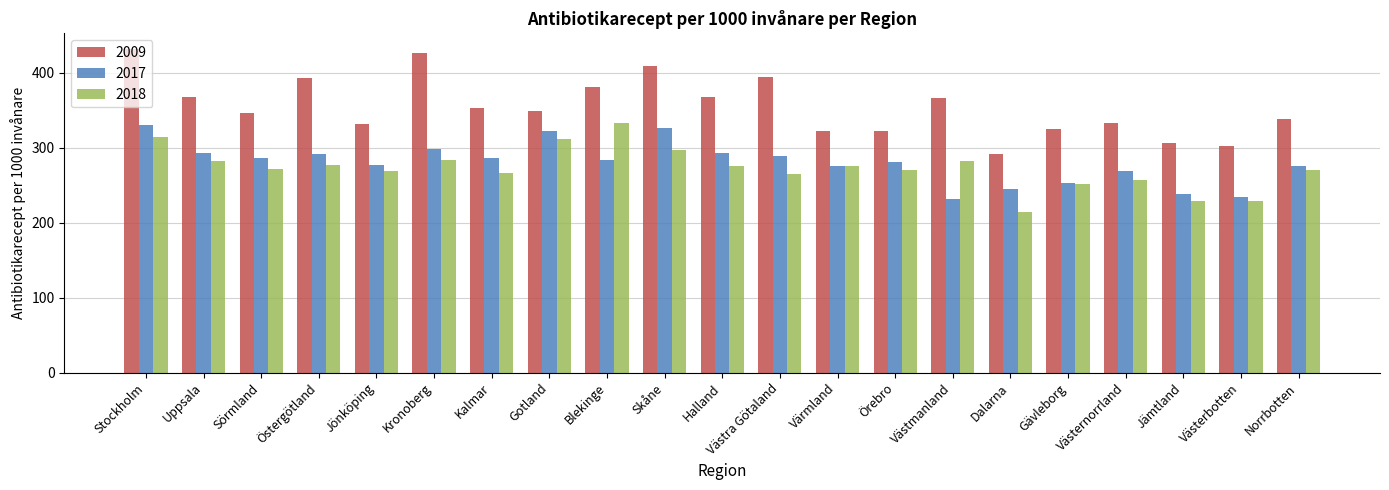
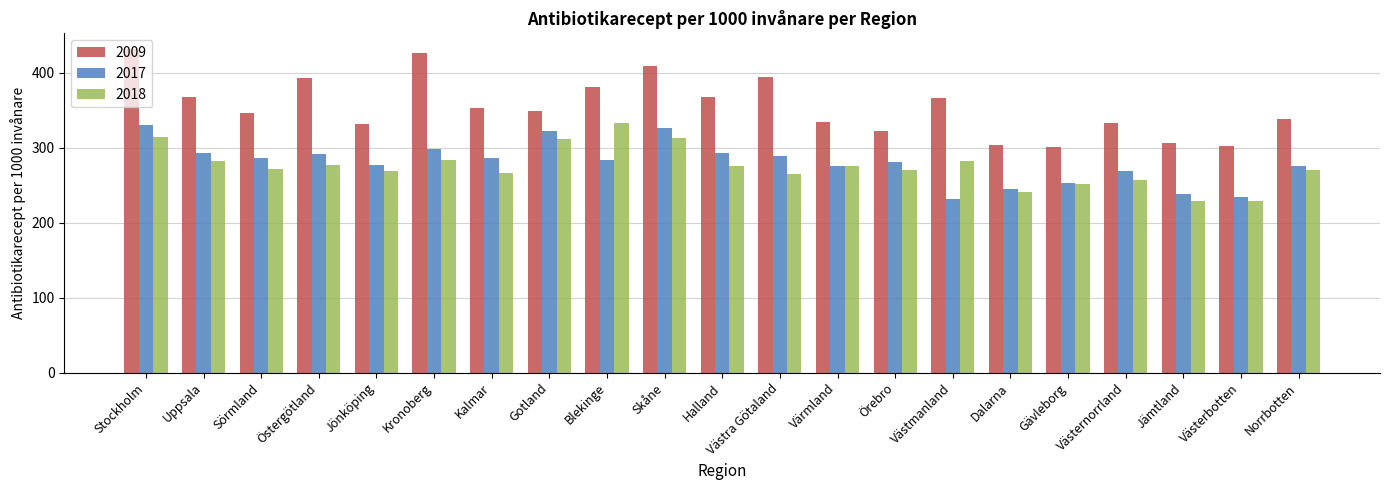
2018, Skåne: 300 -> 310
2009, Värmland: 320 -> 330
2009, Dalarna: 290 -> 300
2018, Dalarna: 210 -> 240
2009, Gävleborg: 330 -> 300
